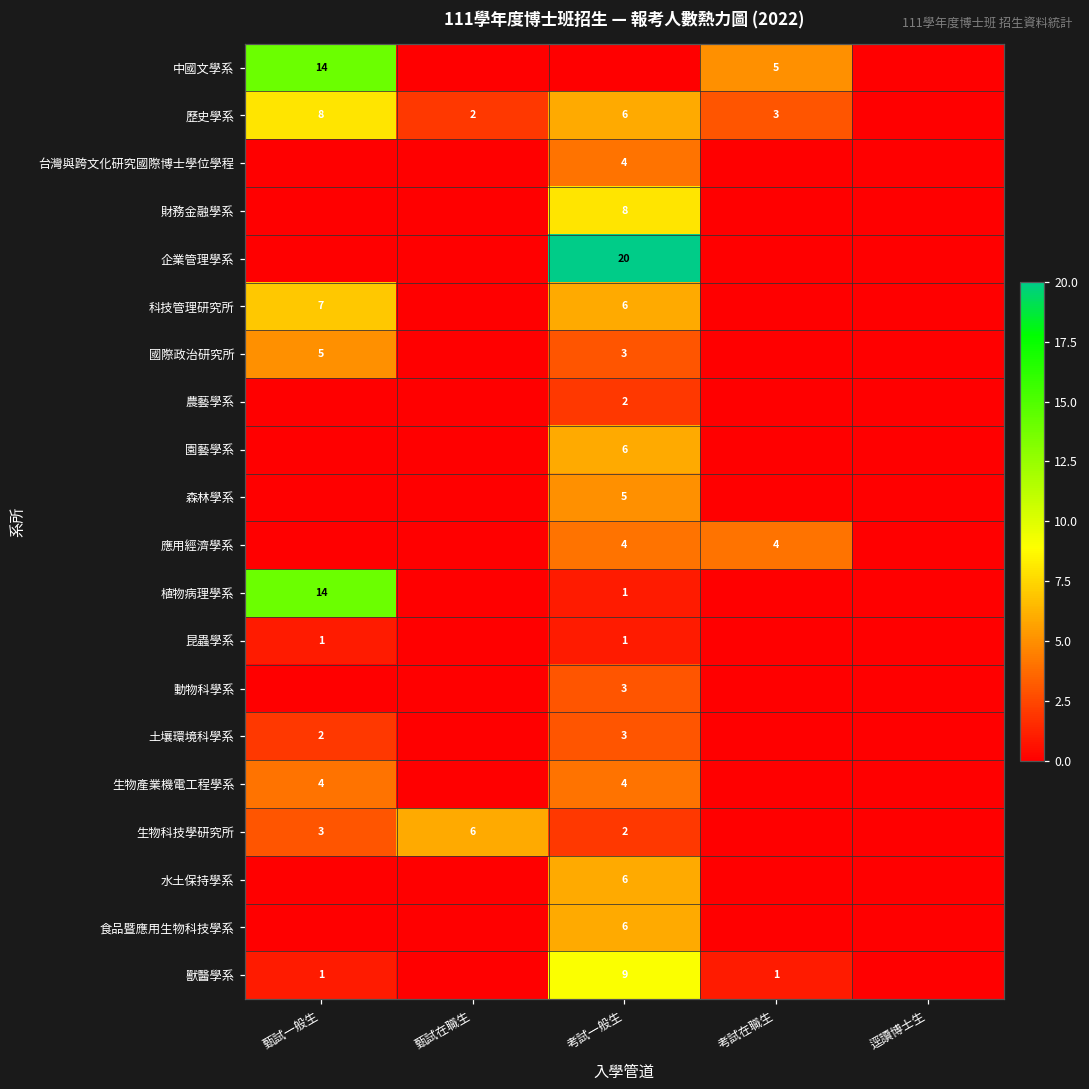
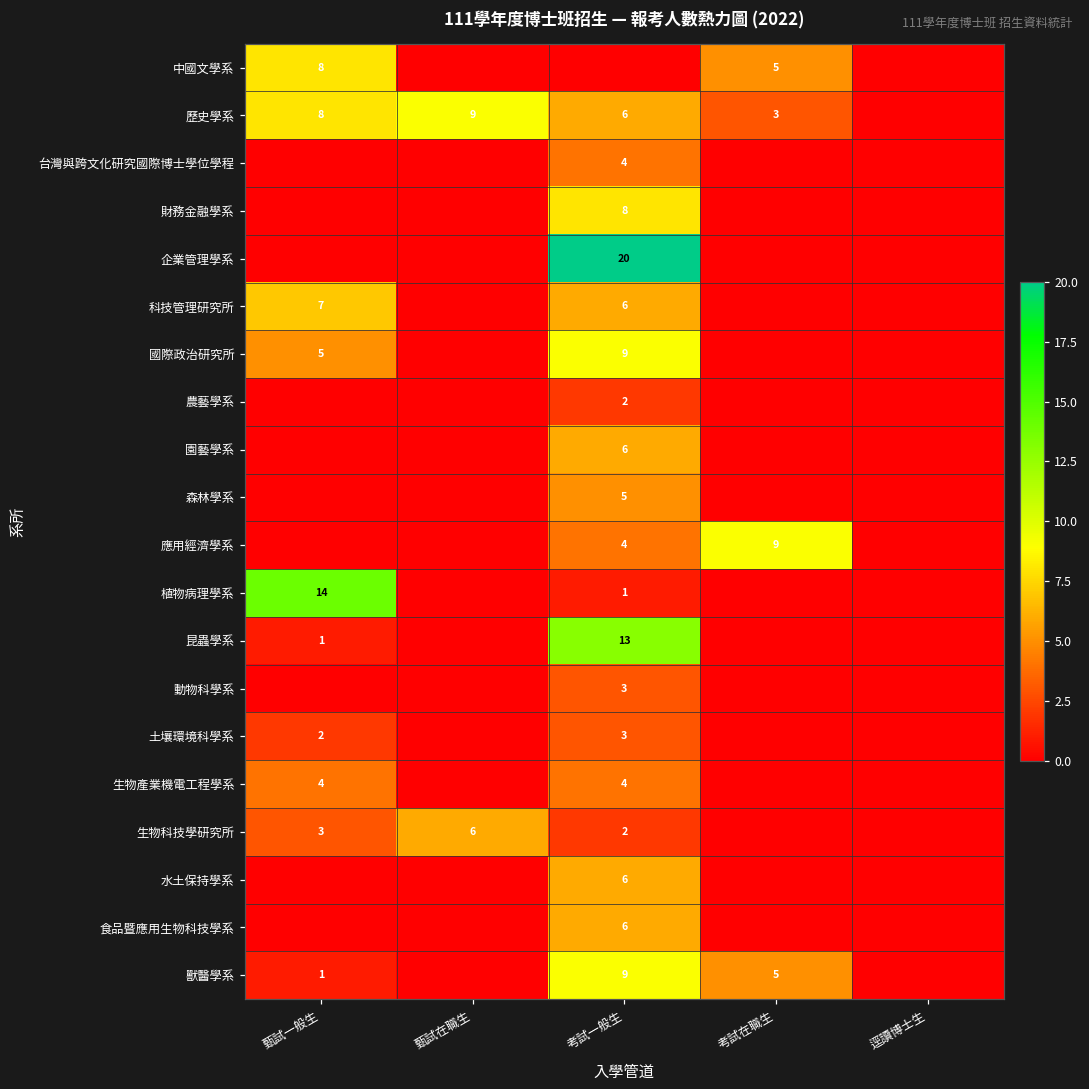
中國文學系, 甄試一般生: 14 -> 8
歷史學系, 甄試在職生: 2 -> 9
國際政治研究所, 考試一般生: 3 -> 9
應用經濟學系, 考試在職生: 4 -> 9
昆蟲學系, 考試一般生: 1 -> 13
獸醫學系, 考試在職生: 1 -> 5
